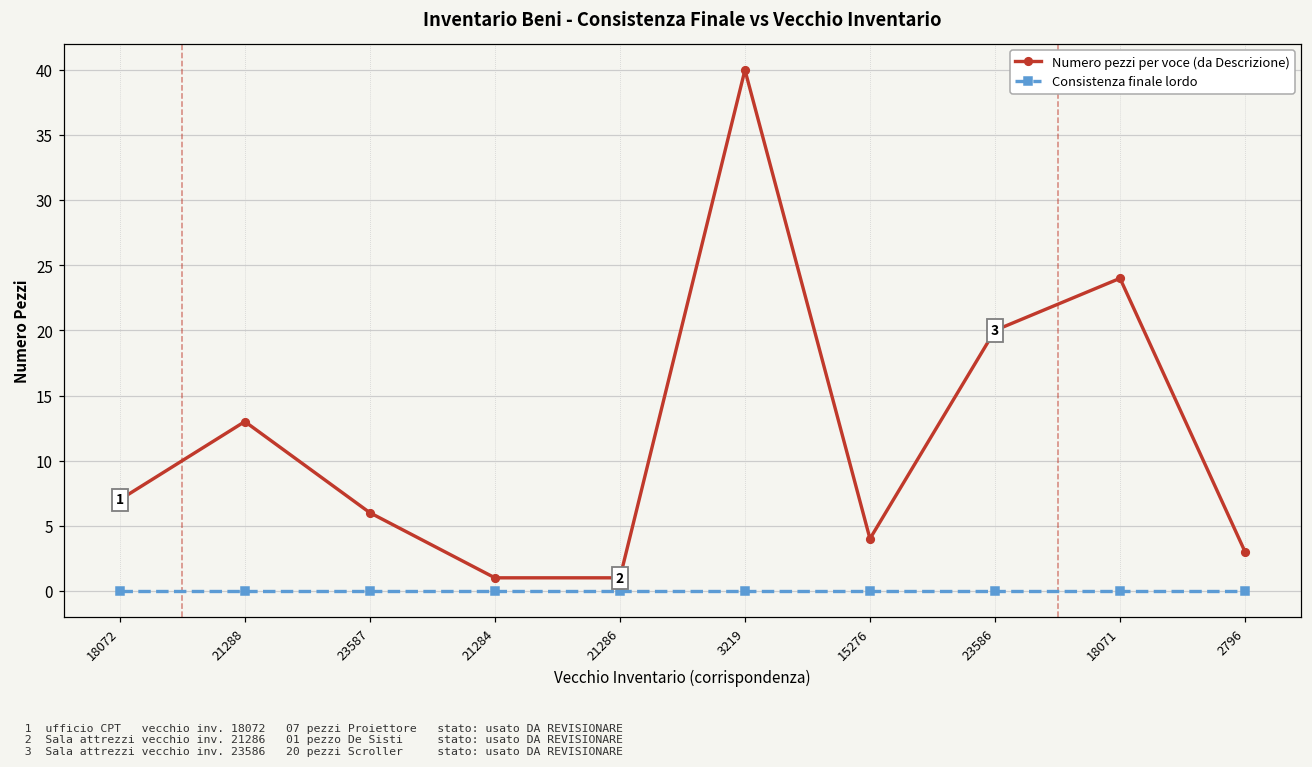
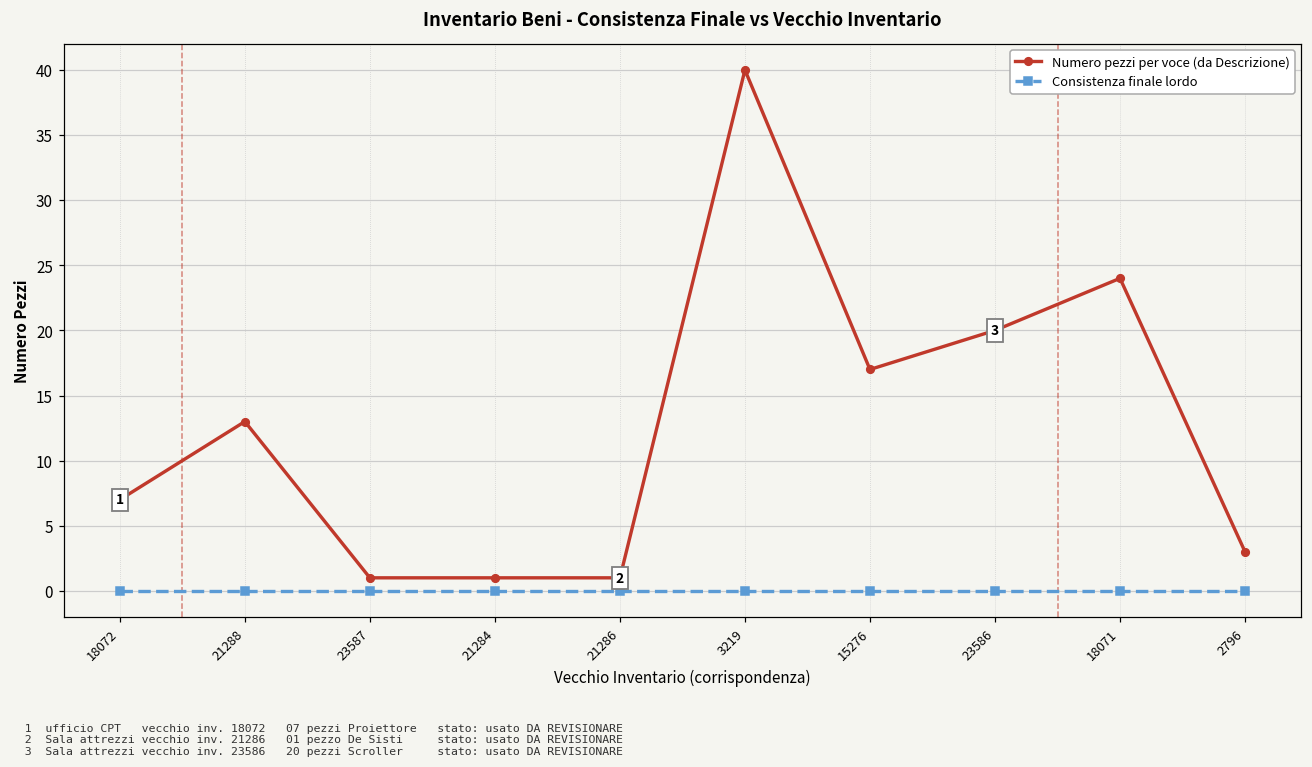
Numero pezzi per voce (da Descrizione), 23587: 6 -> 1
Numero pezzi per voce (da Descrizione), 15276: 4 -> 17
